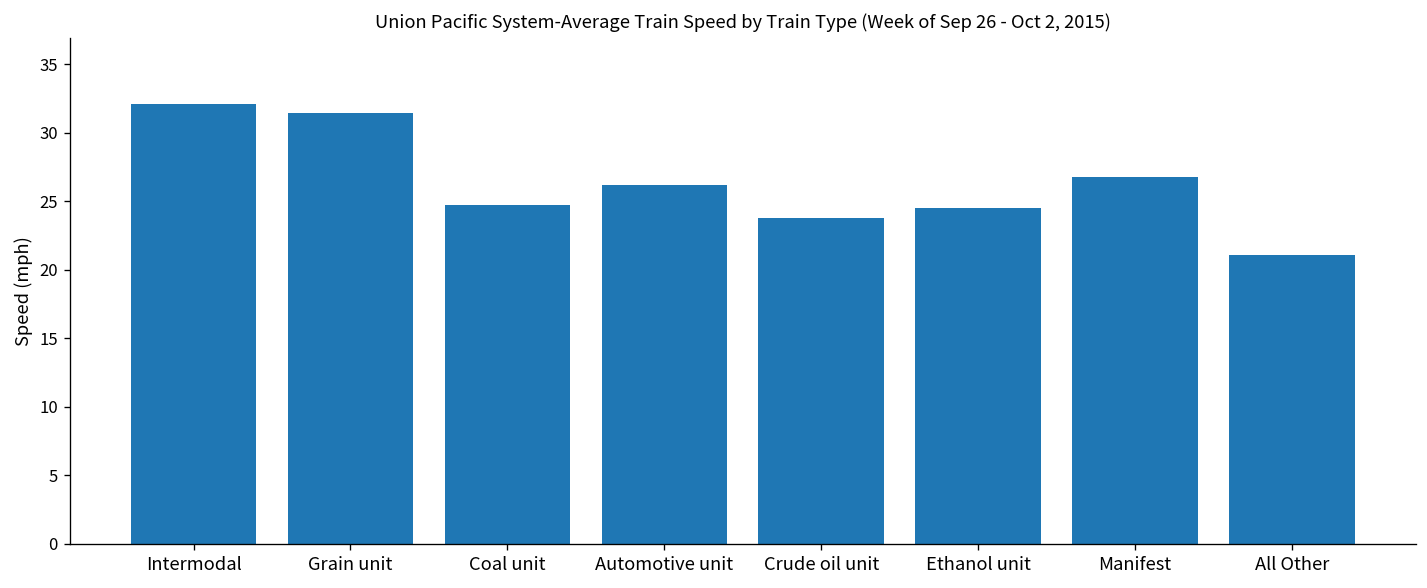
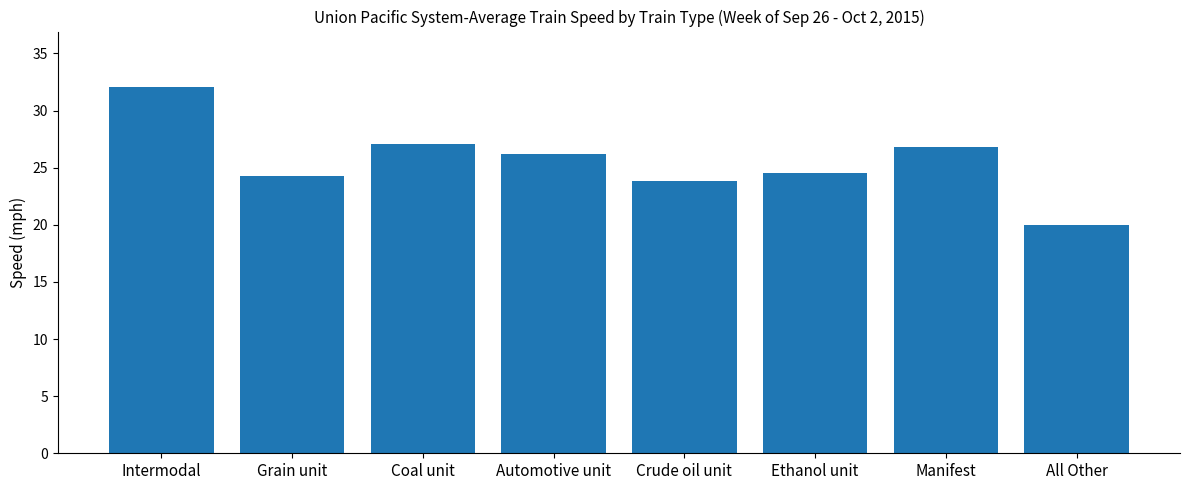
Grain unit: 31.4 -> 24.3
Coal unit: 24.7 -> 27.1
All Other: 21.1 -> 20.0
